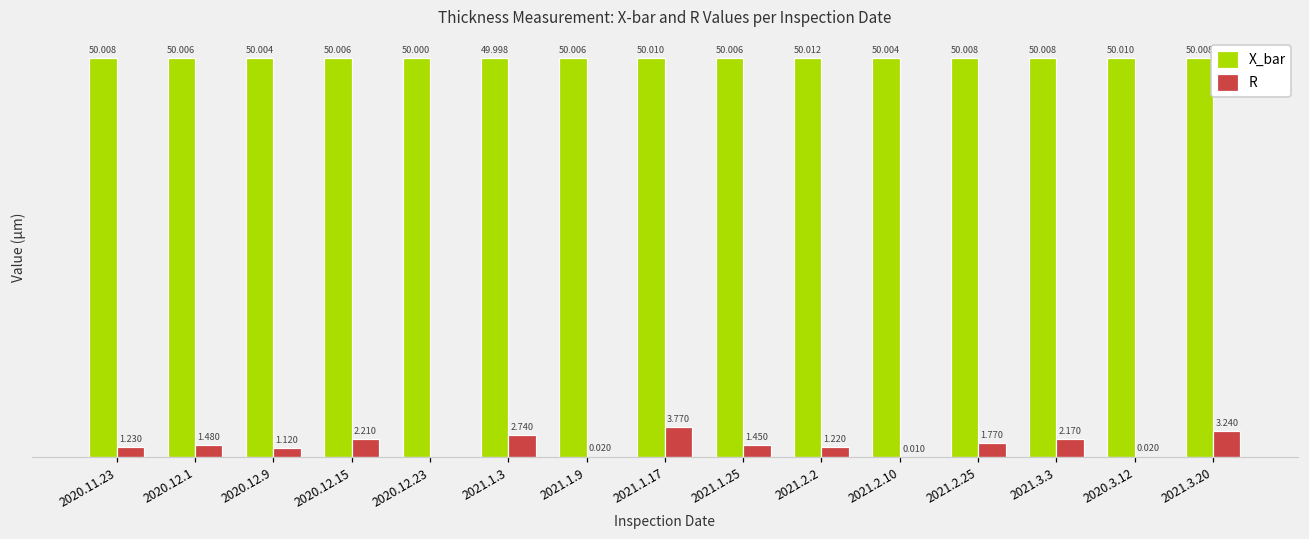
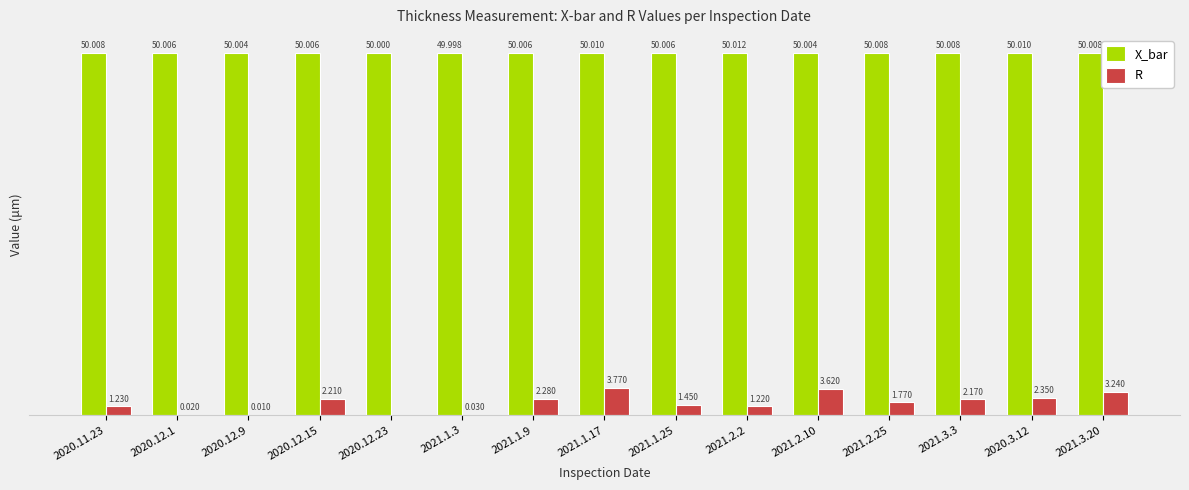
R, 2020.12.1: 1.480 -> 0.020
R, 2020.12.9: 1.120 -> 0.010
R, 2021.1.3: 2.740 -> 0.030
R, 2021.1.9: 0.020 -> 2.280
R, 2021.2.10: 0.010 -> 3.620
R, 2020.3.12: 0.020 -> 2.350
